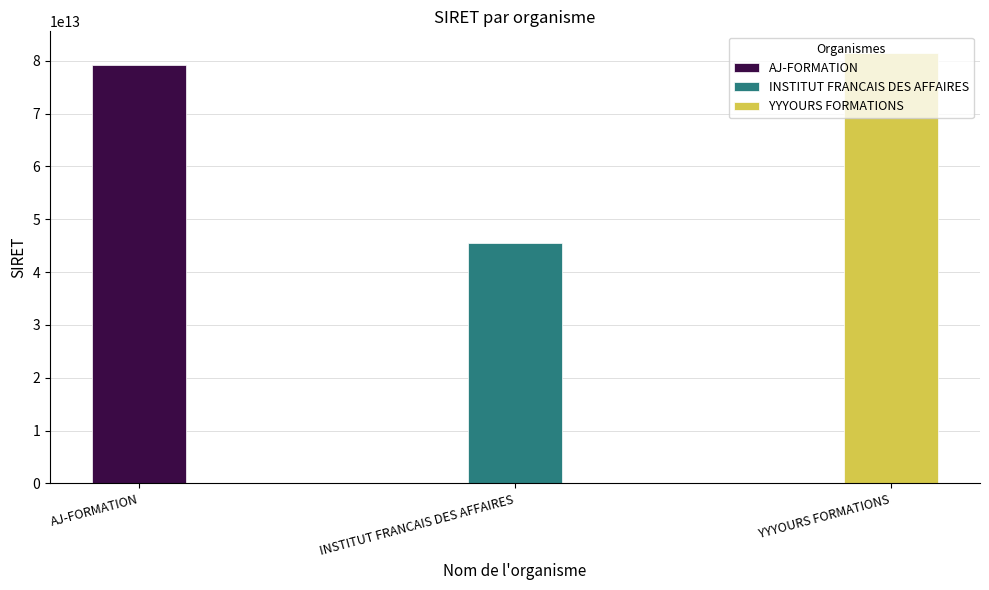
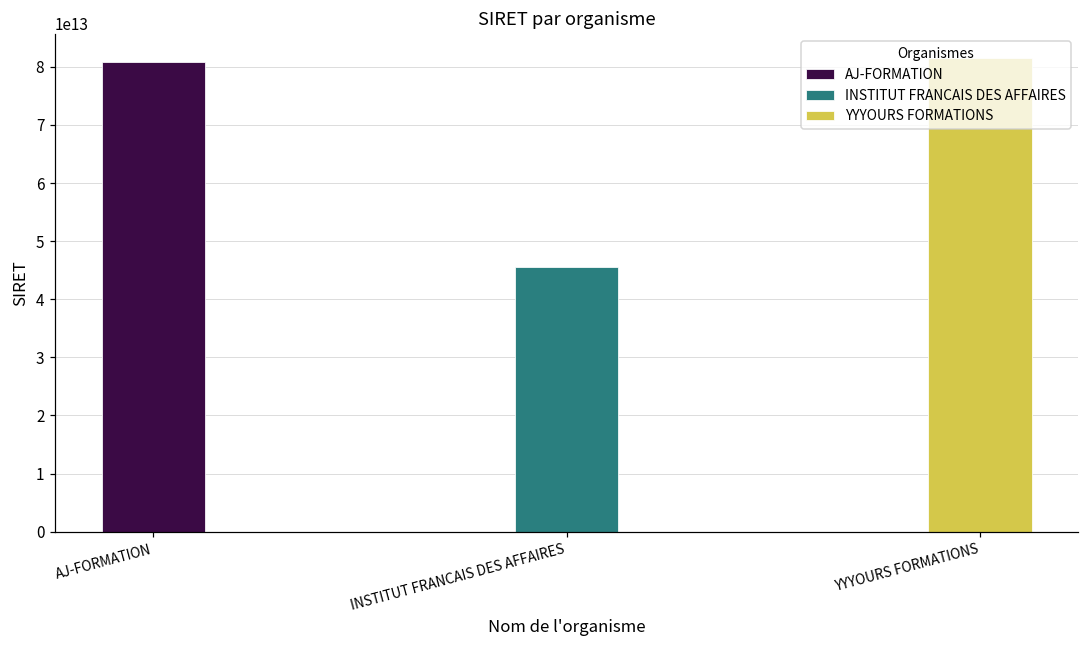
AJ-FORMATION: 79000000000000 -> 81000000000000
